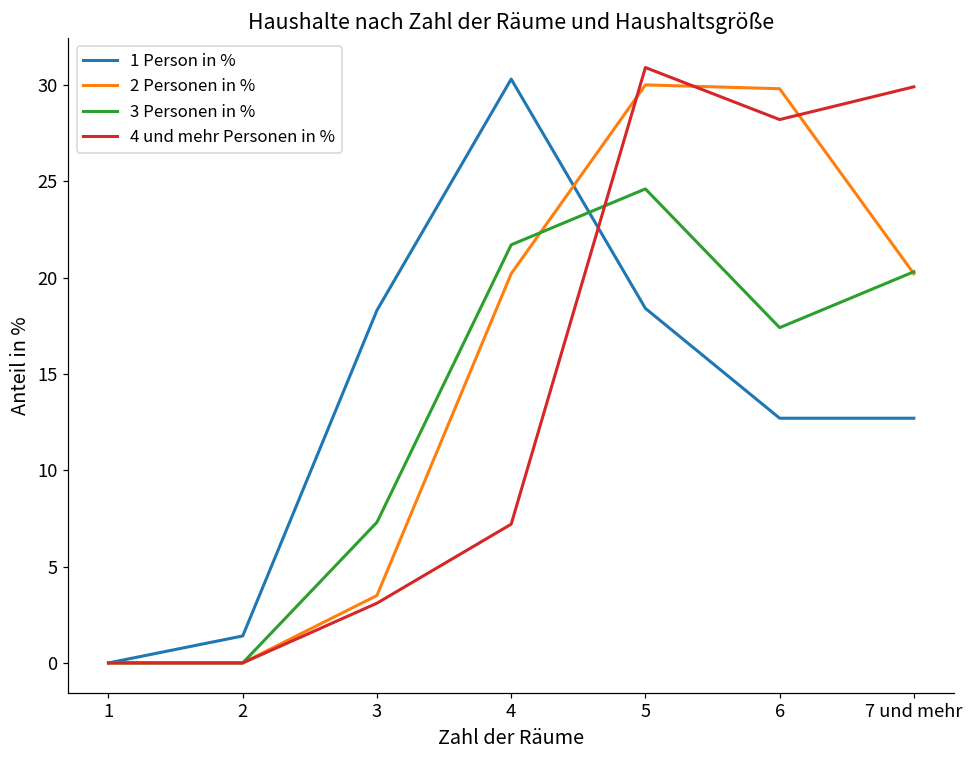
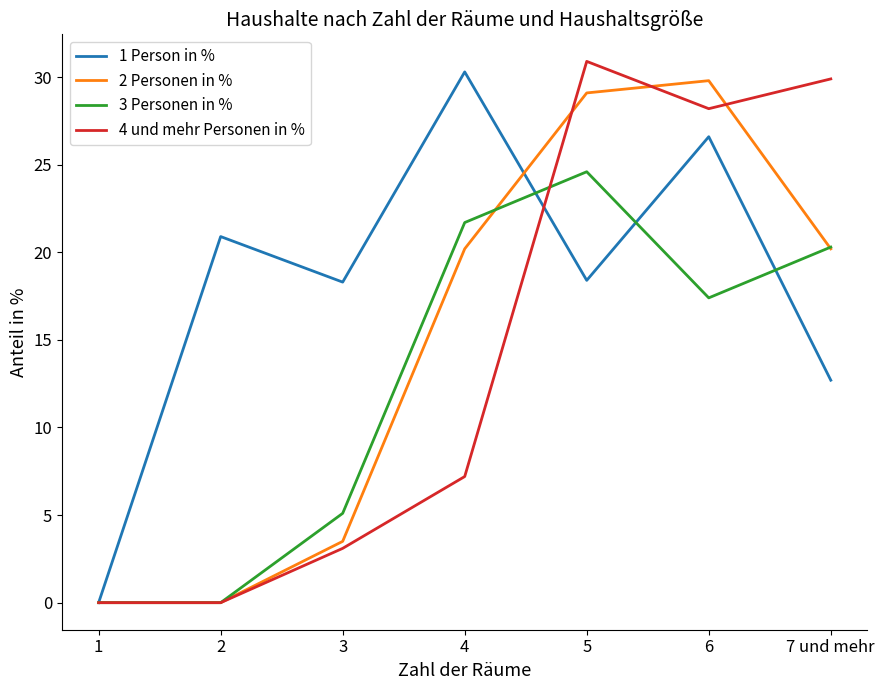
1 Person in %, 2: 1.4 -> 20.9
3 Personen in %, 3: 7.3 -> 5.1
2 Personen in %, 5: 30.0 -> 29.1
1 Person in %, 6: 12.7 -> 26.6
